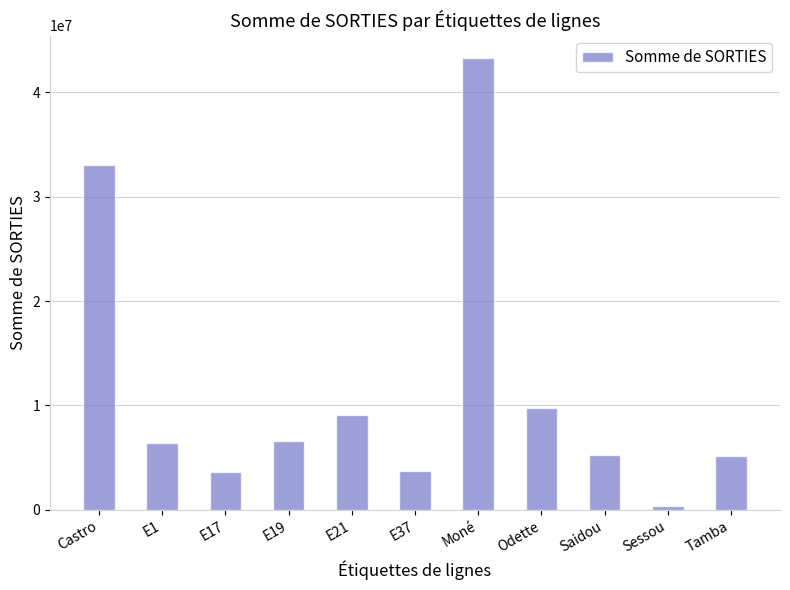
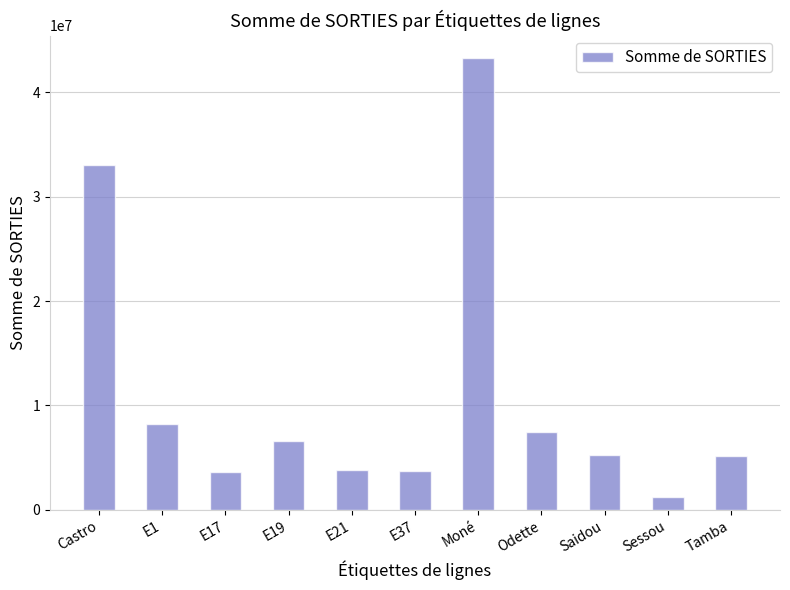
E1: 6400000 -> 8200000
E21: 9100000 -> 3800000
Odette: 9800000 -> 7400000
Sessou: 400000 -> 1200000
